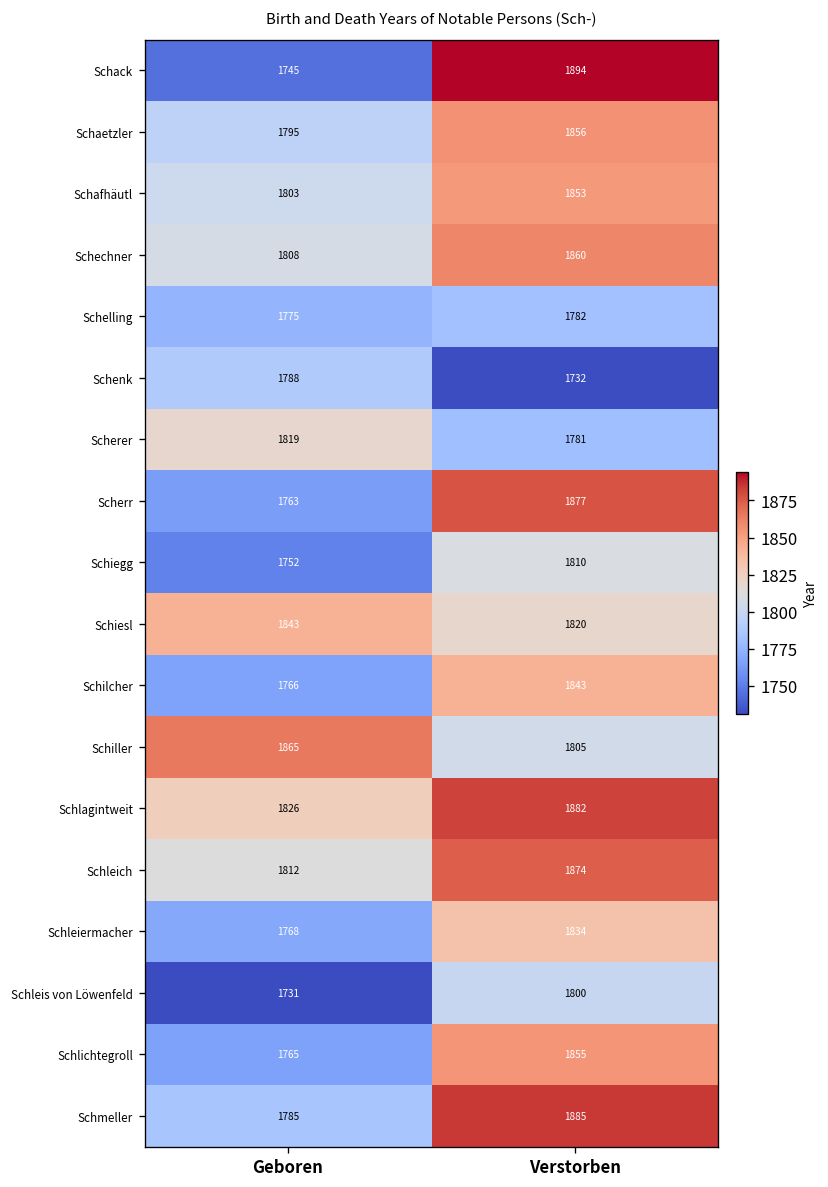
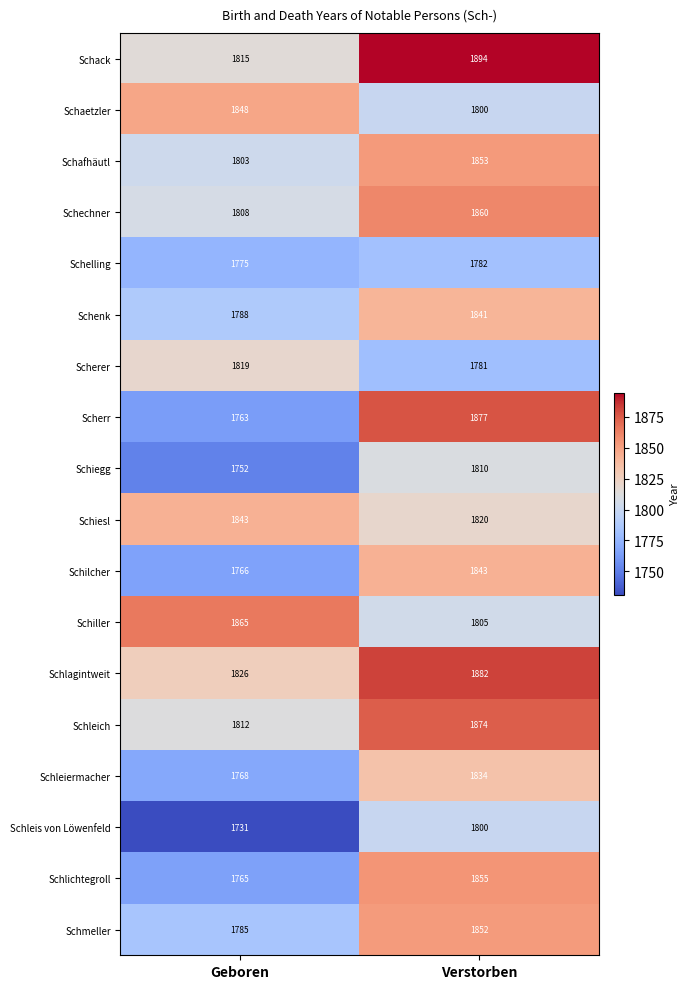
Schack, Geboren: 1745 -> 1815
Schaetzler, Geboren: 1795 -> 1848
Schaetzler, Verstorben: 1856 -> 1800
Schenk, Verstorben: 1732 -> 1841
Schmeller, Verstorben: 1885 -> 1852
